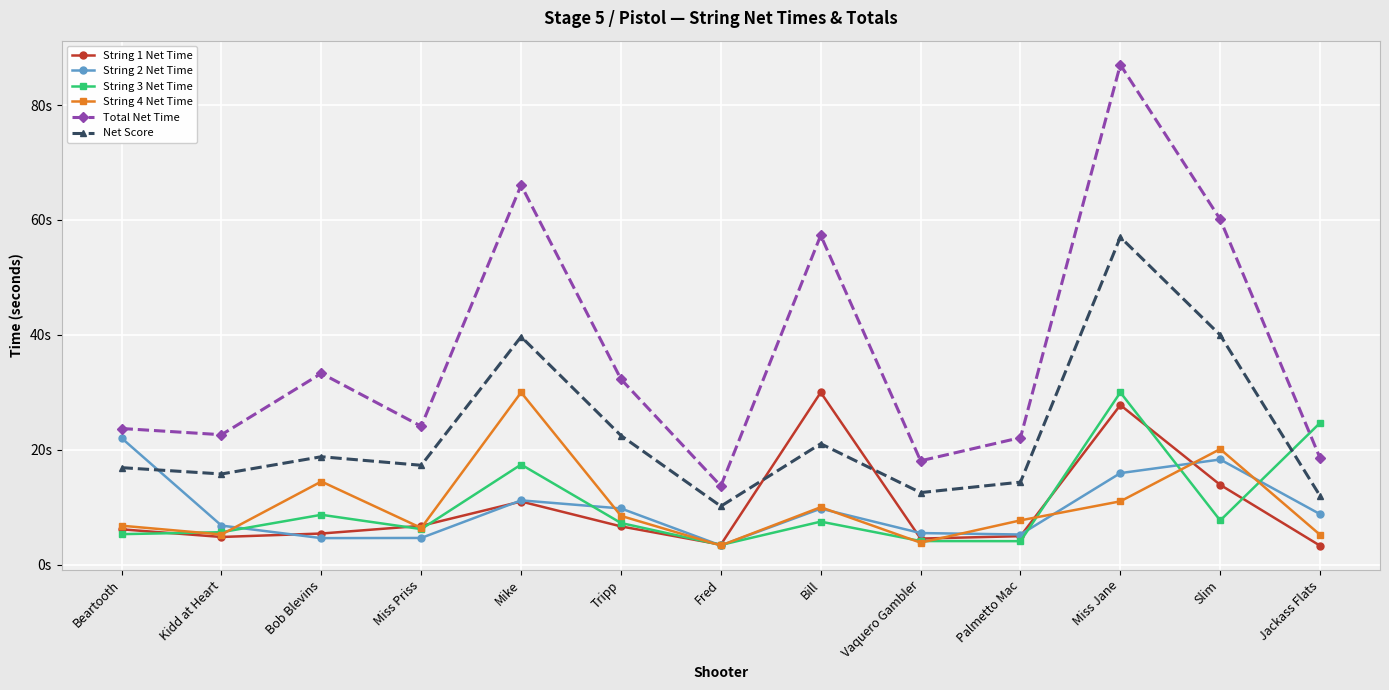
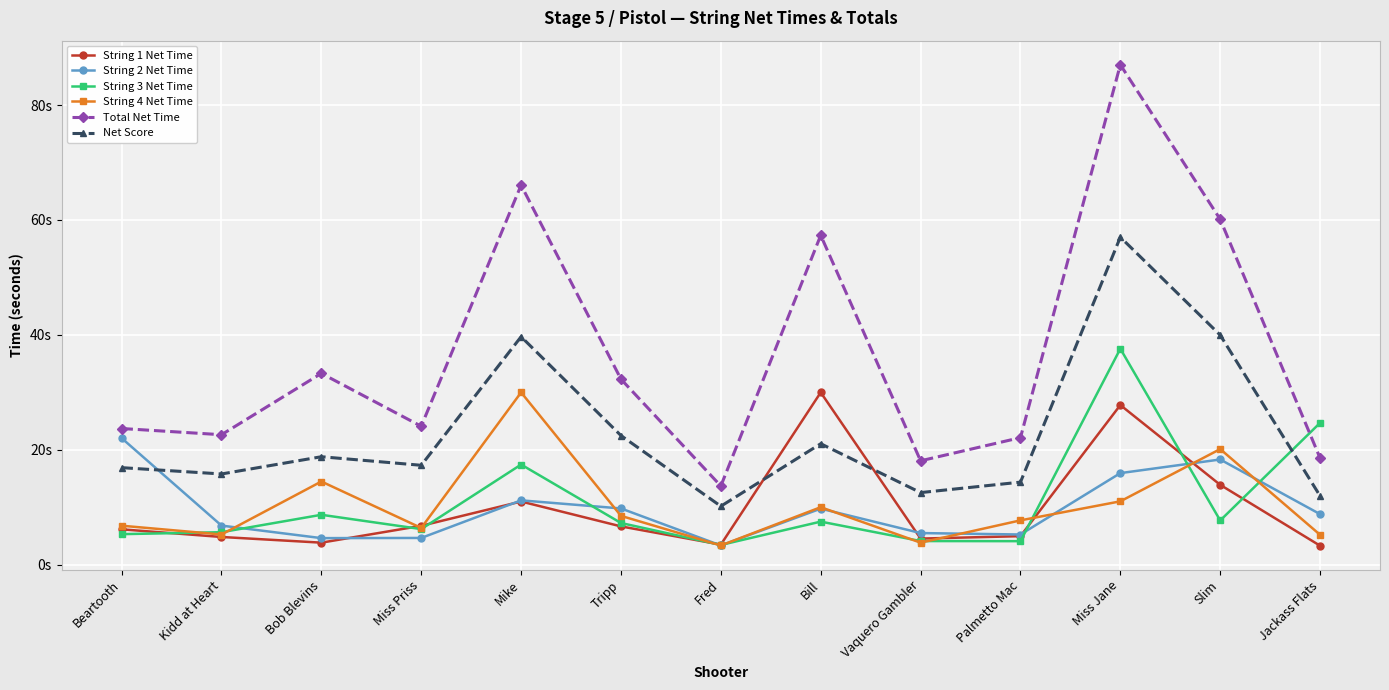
String 1 Net Time, Bob Blevins: 5s -> 4s
String 3 Net Time, Miss Jane: 30s -> 38s
